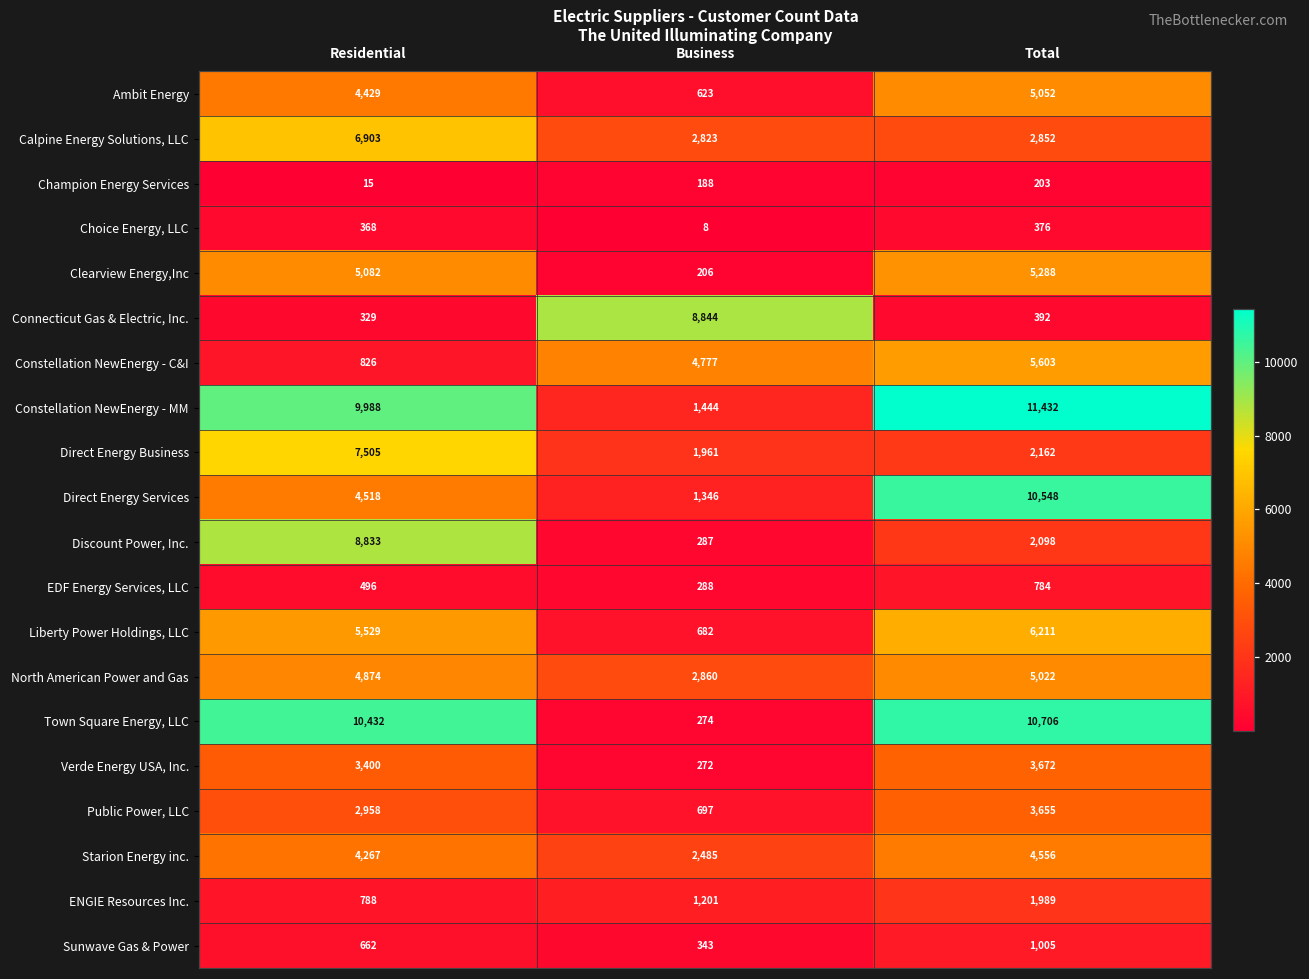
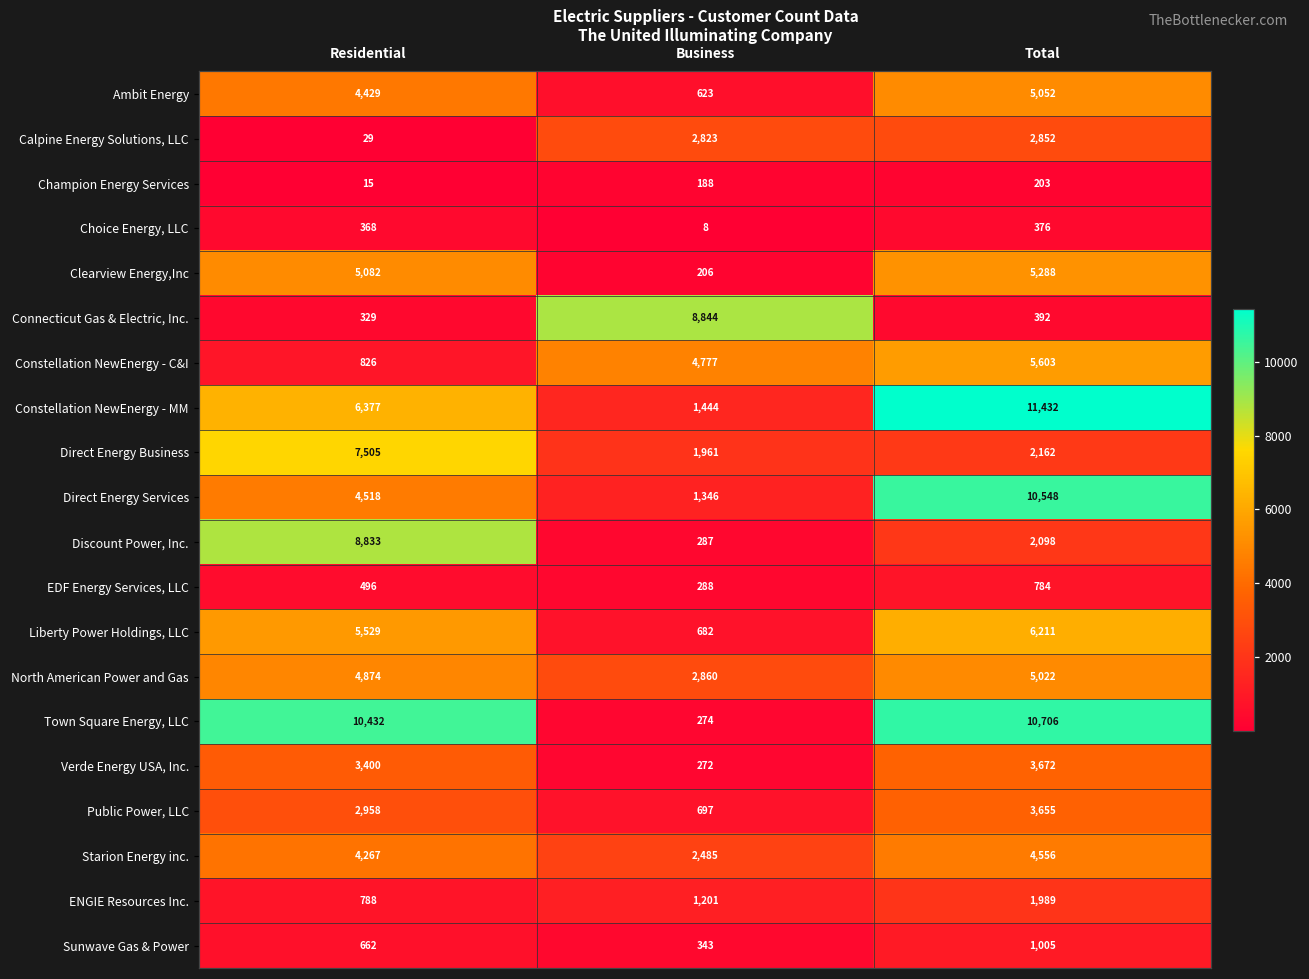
Calpine Energy Solutions, LLC, Residential: 6,903 -> 29
Constellation NewEnergy - MM, Residential: 9,988 -> 6,377
